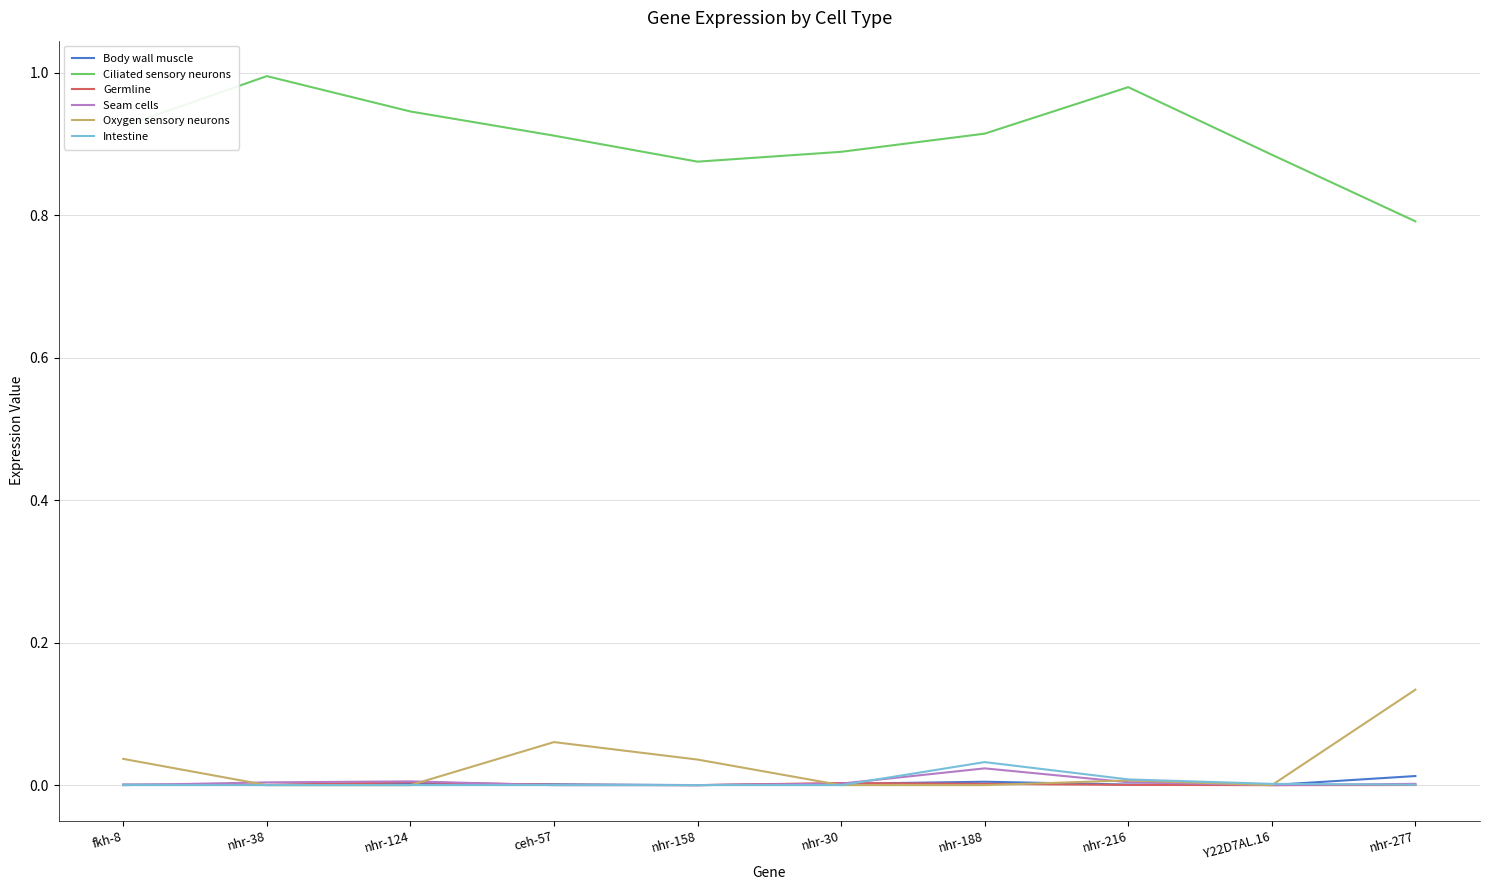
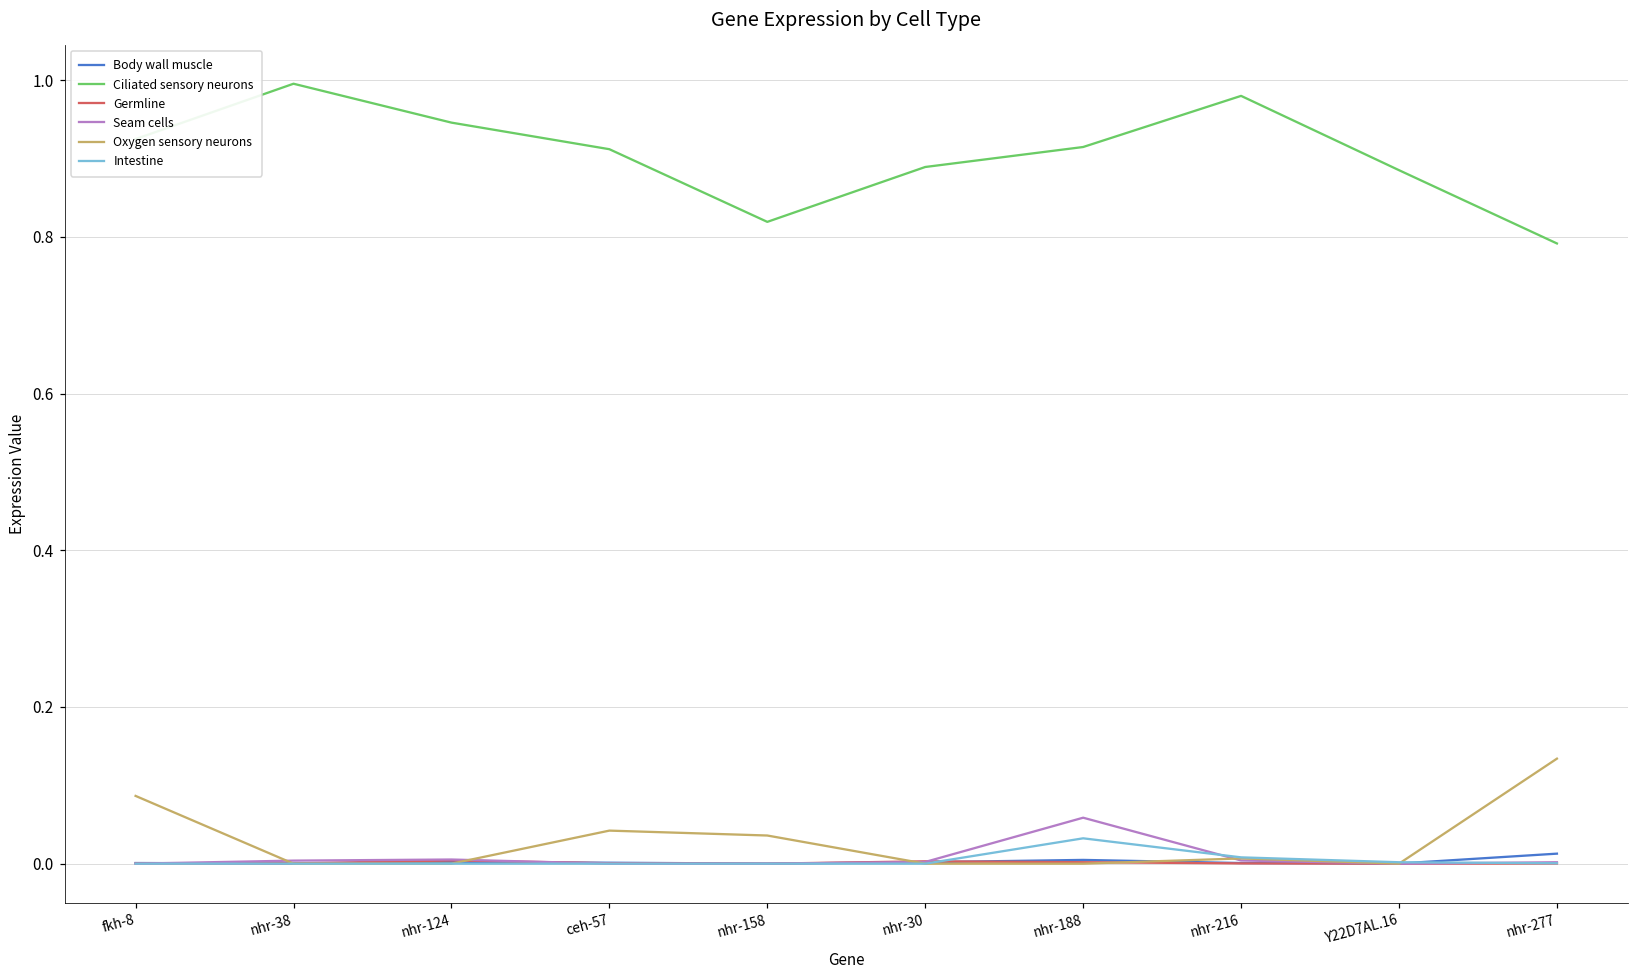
Oxygen sensory neurons, fkh-8: 0.04 -> 0.09
Oxygen sensory neurons, ceh-57: 0.06 -> 0.04
Ciliated sensory neurons, nhr-158: 0.88 -> 0.82
Seam cells, nhr-188: 0.02 -> 0.06
